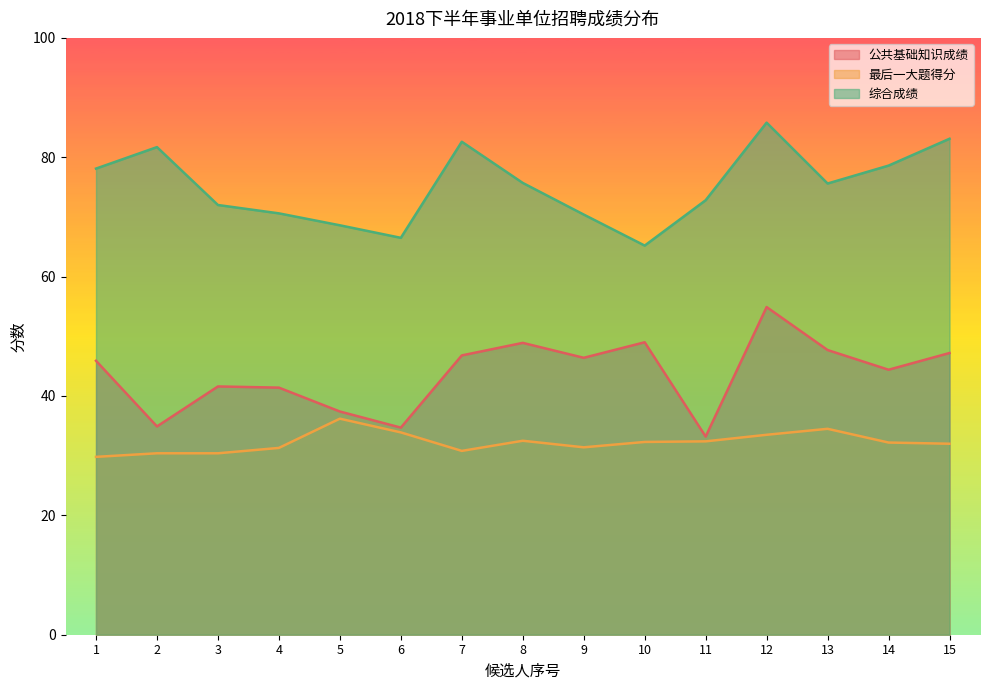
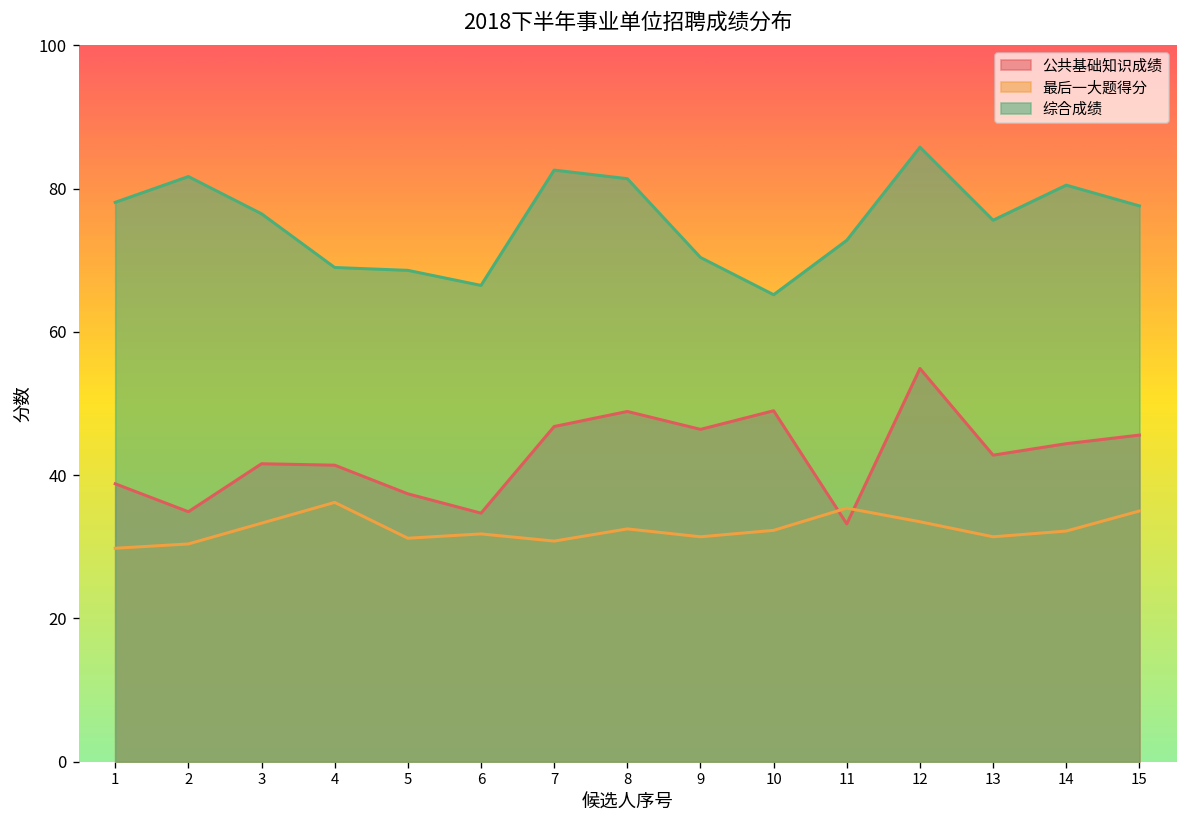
公共基础知识成绩, 1: 46 -> 39
最后一大题得分, 3: 30 -> 33
综合成绩, 3: 72 -> 77
最后一大题得分, 4: 31 -> 36
综合成绩, 4: 71 -> 69
最后一大题得分, 5: 36 -> 31
最后一大题得分, 6: 34 -> 32
综合成绩, 8: 76 -> 81
最后一大题得分, 11: 32 -> 35
公共基础知识成绩, 13: 48 -> 43
最后一大题得分, 13: 35 -> 31
综合成绩, 14: 79 -> 81
公共基础知识成绩, 15: 47 -> 46
最后一大题得分, 15: 32 -> 35
综合成绩, 15: 83 -> 78
